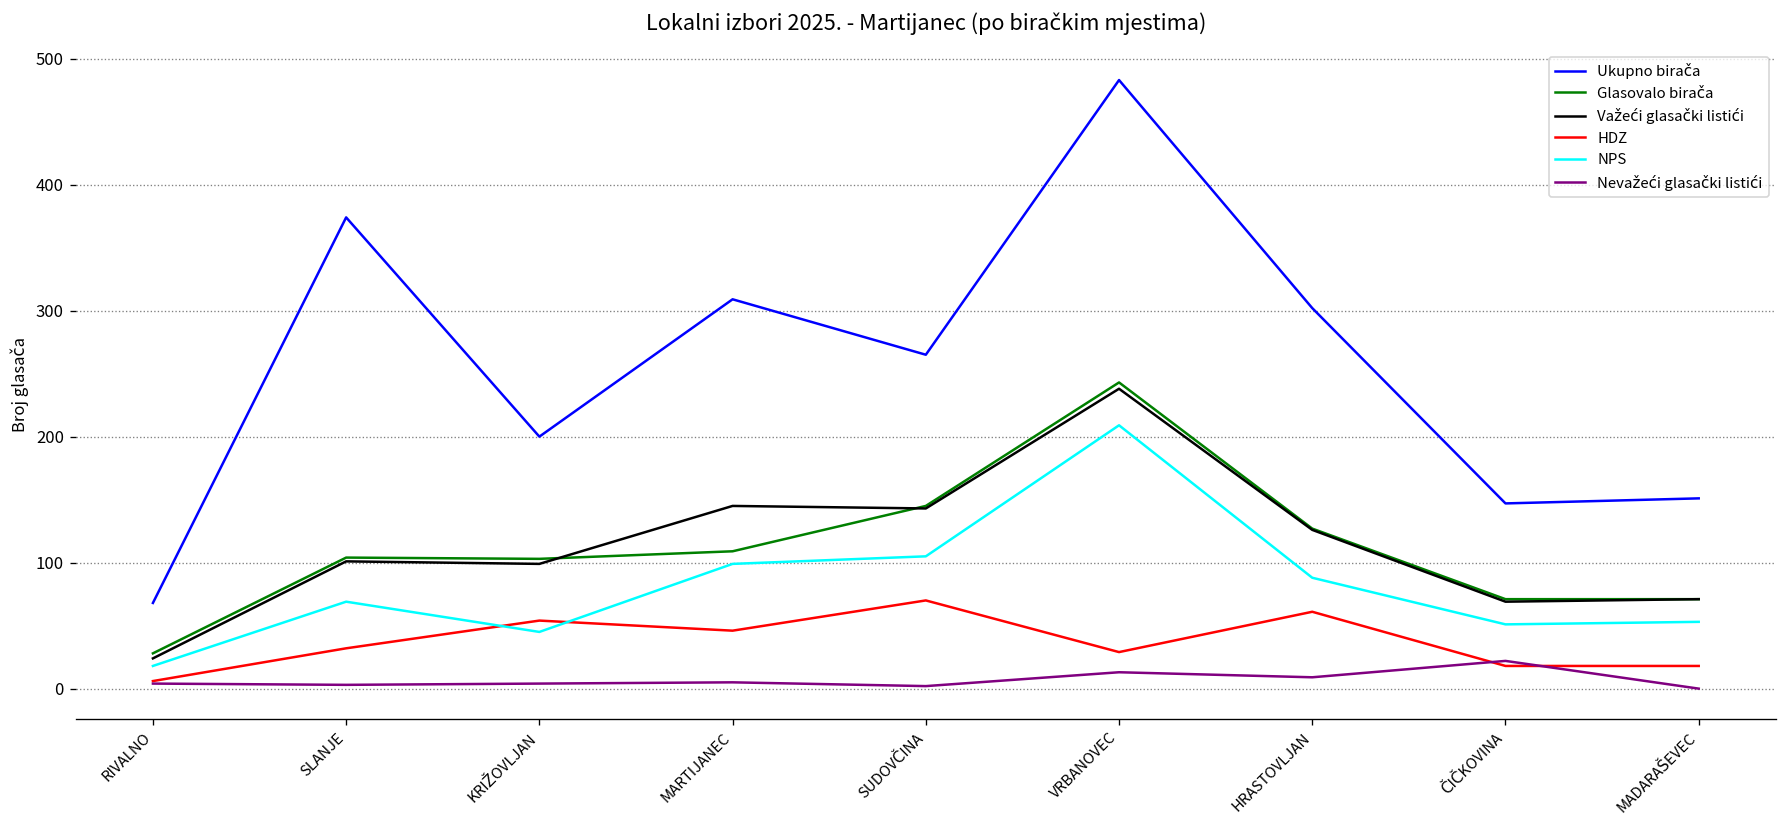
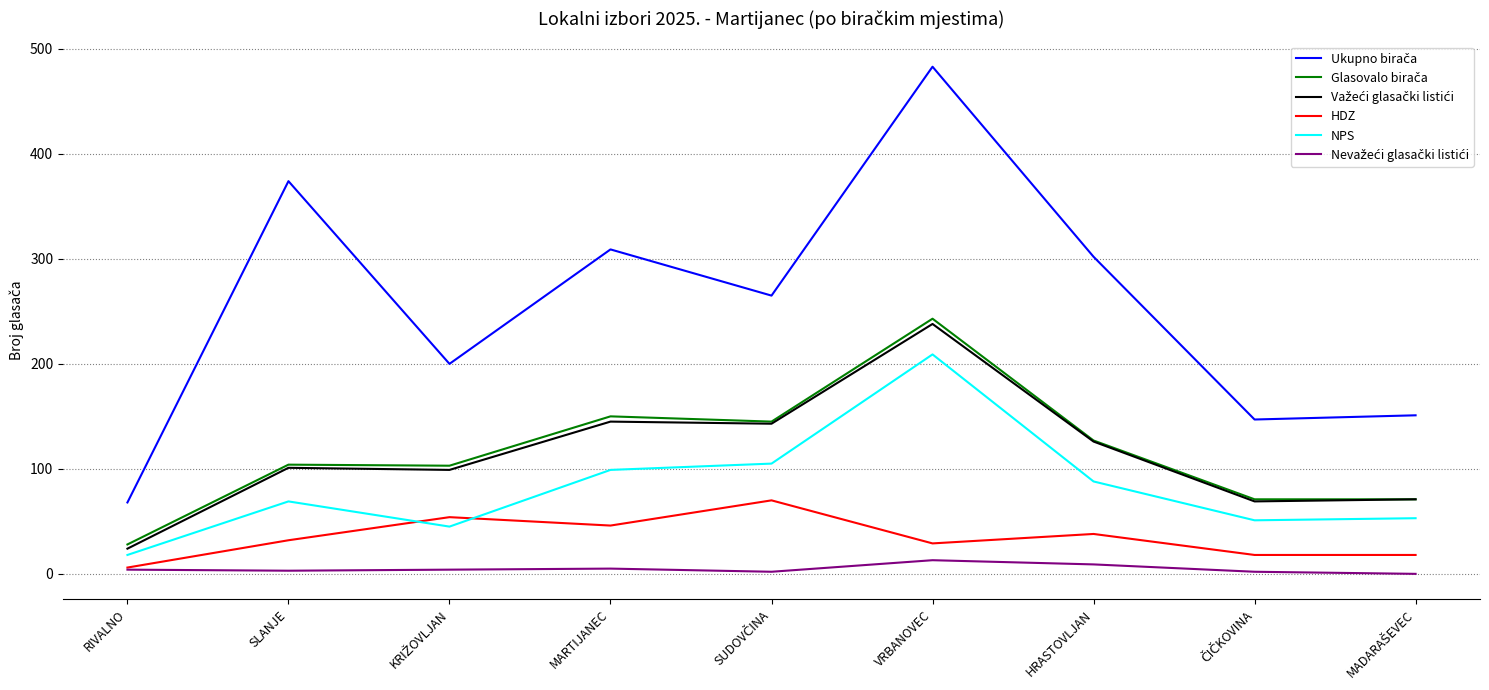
Glasovalo birača, MARTIJANEC: 109 -> 150
HDZ, HRASTOVLJAN: 61 -> 38
Nevažeći glasački listići, ČIČKOVINA: 22 -> 2
